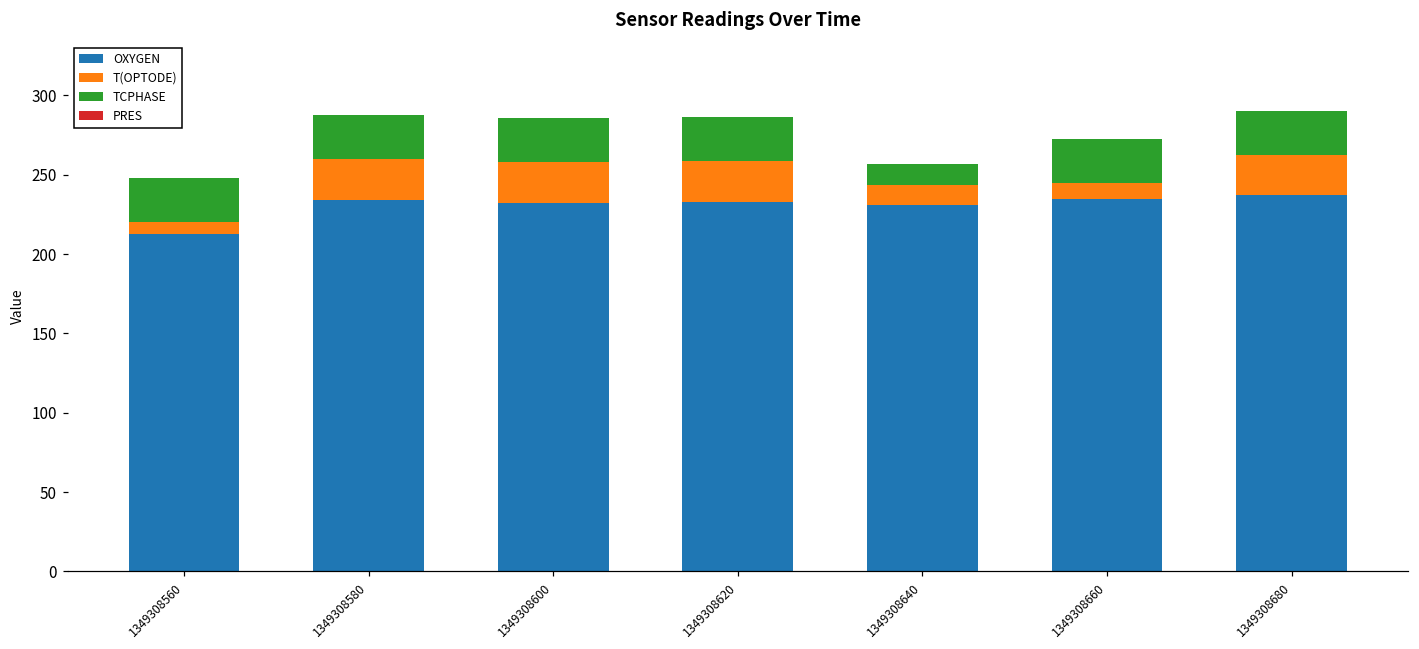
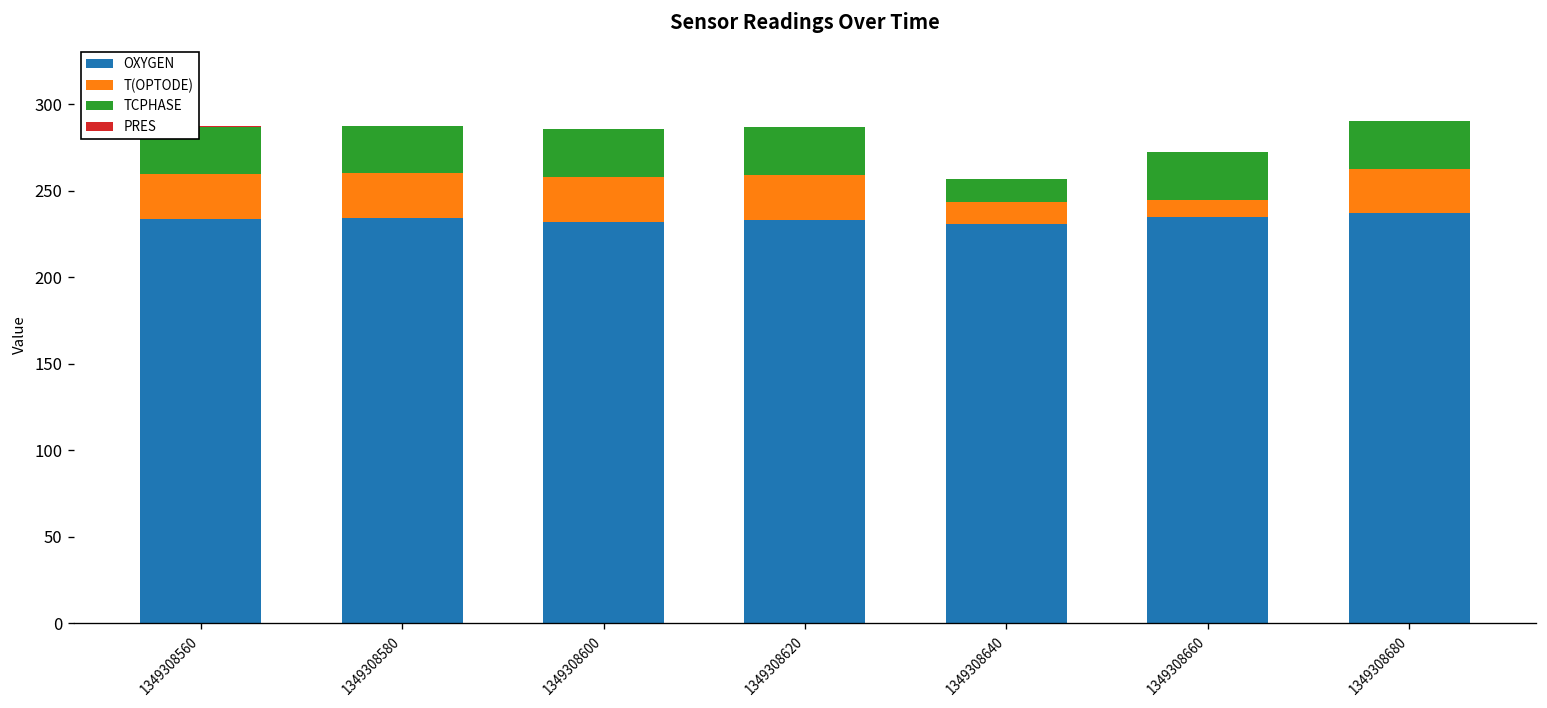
OXYGEN, 1349308560: 213 -> 234
T(OPTODE), 1349308560: 8 -> 26
